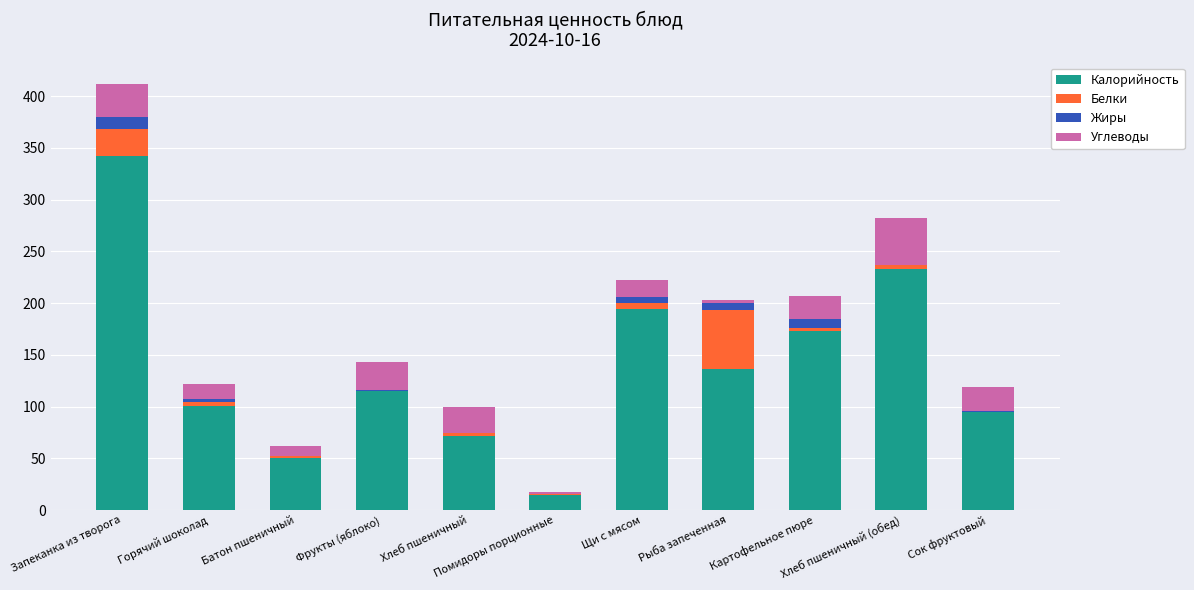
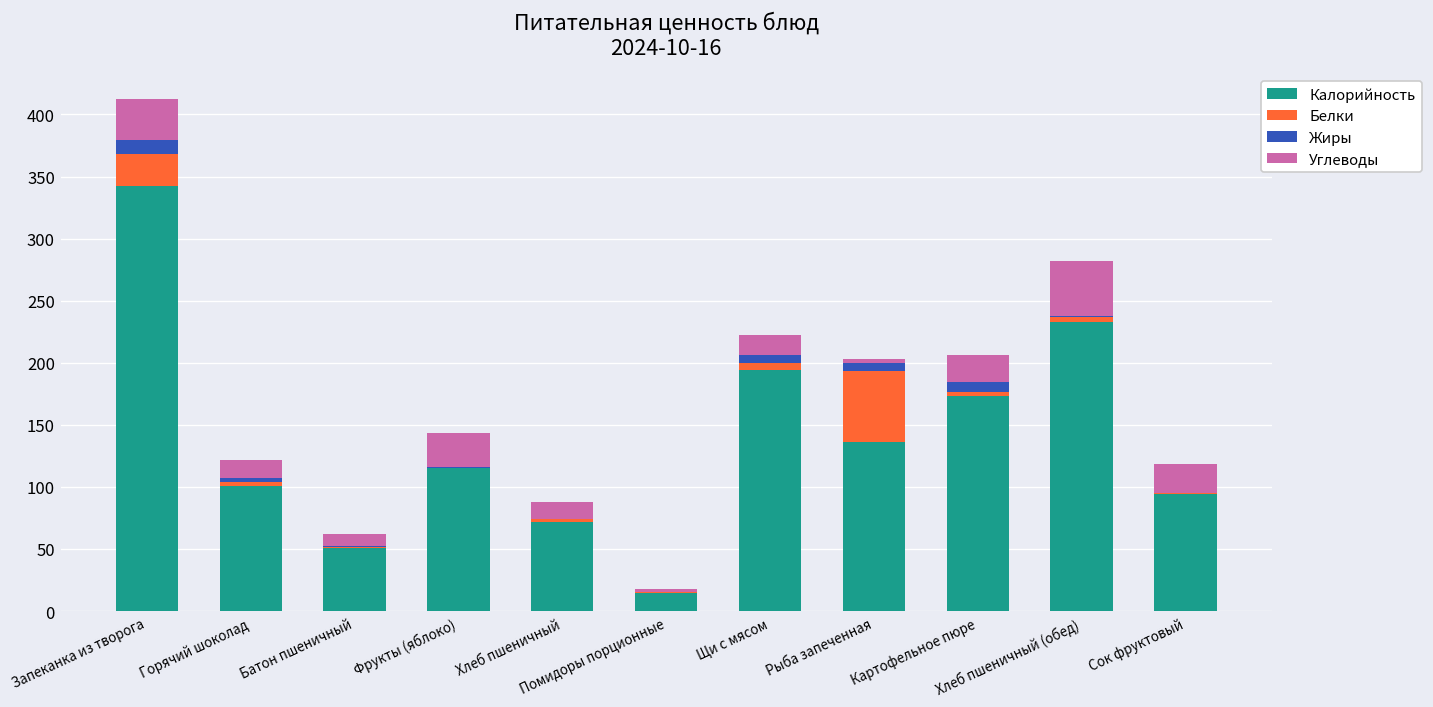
Углеводы, Хлеб пшеничный: 26 -> 13
